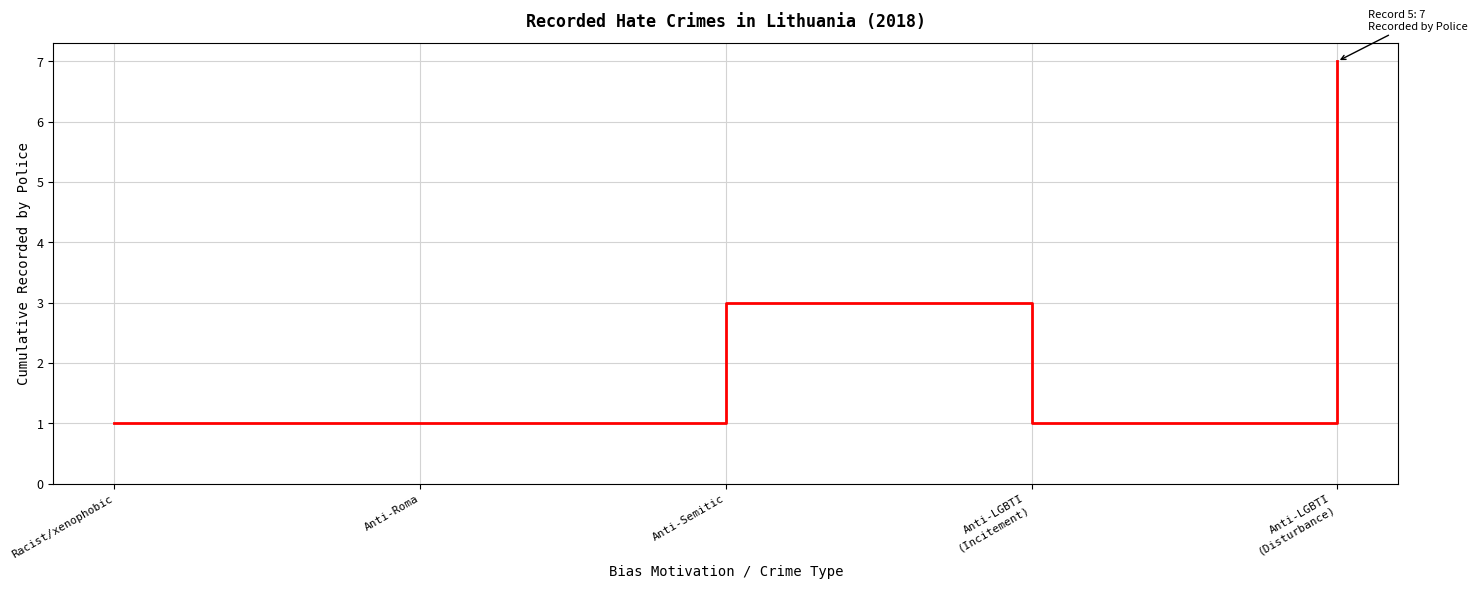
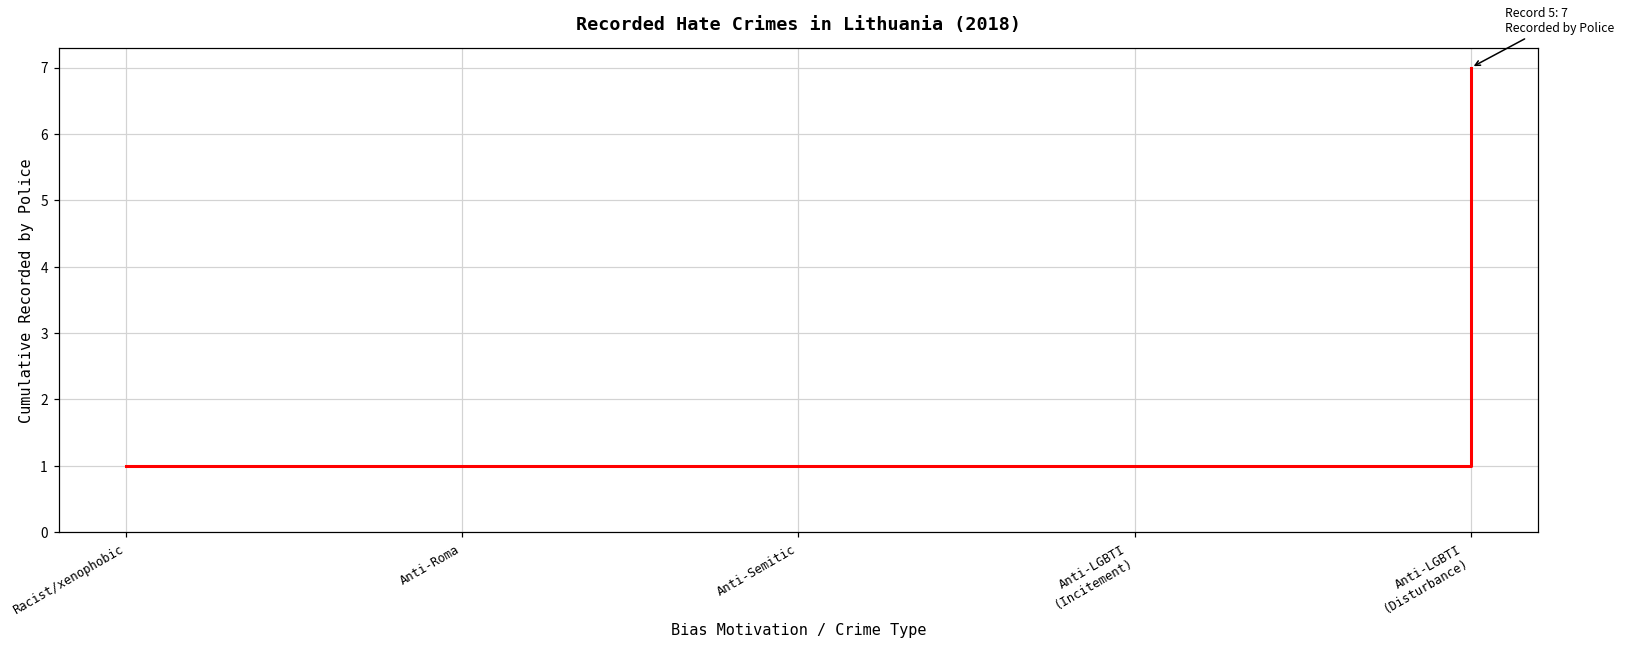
Anti-Semitic: 3 -> 1
